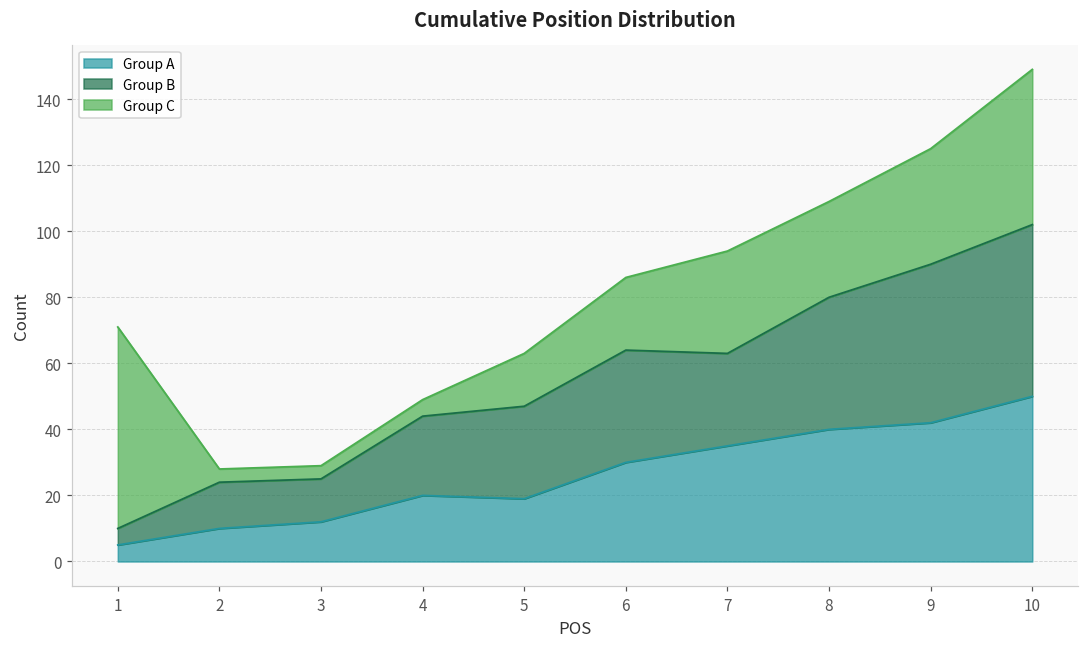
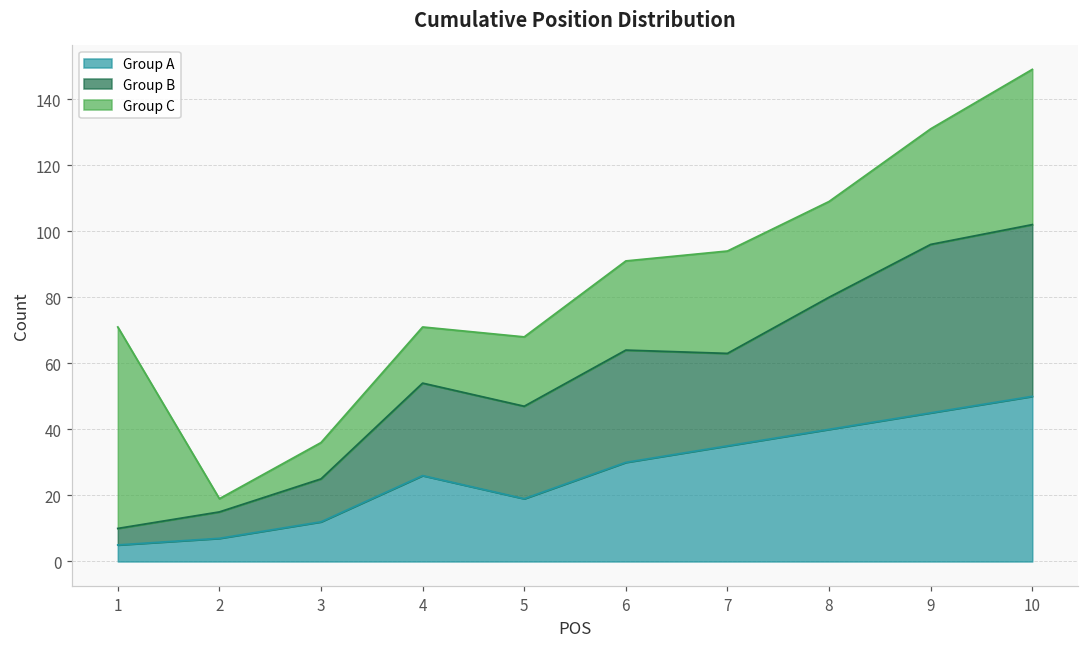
Group A, 2: 10 -> 7
Group B, 2: 14 -> 8
Group C, 3: 4 -> 11
Group A, 4: 20 -> 26
Group B, 4: 24 -> 28
Group C, 4: 5 -> 17
Group C, 5: 16 -> 21
Group C, 6: 22 -> 27
Group A, 9: 42 -> 45
Group B, 9: 48 -> 51
